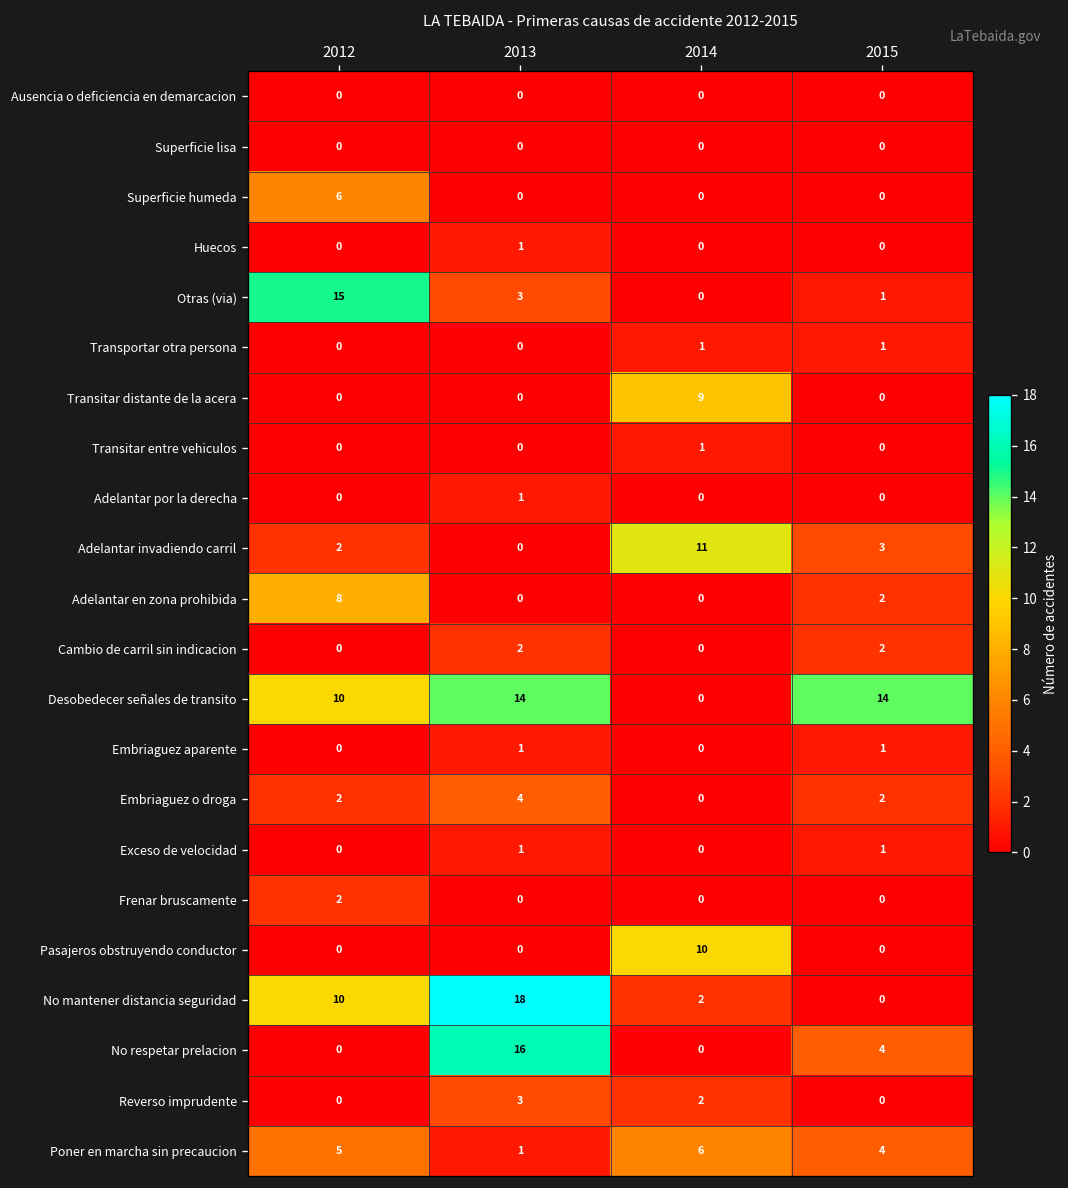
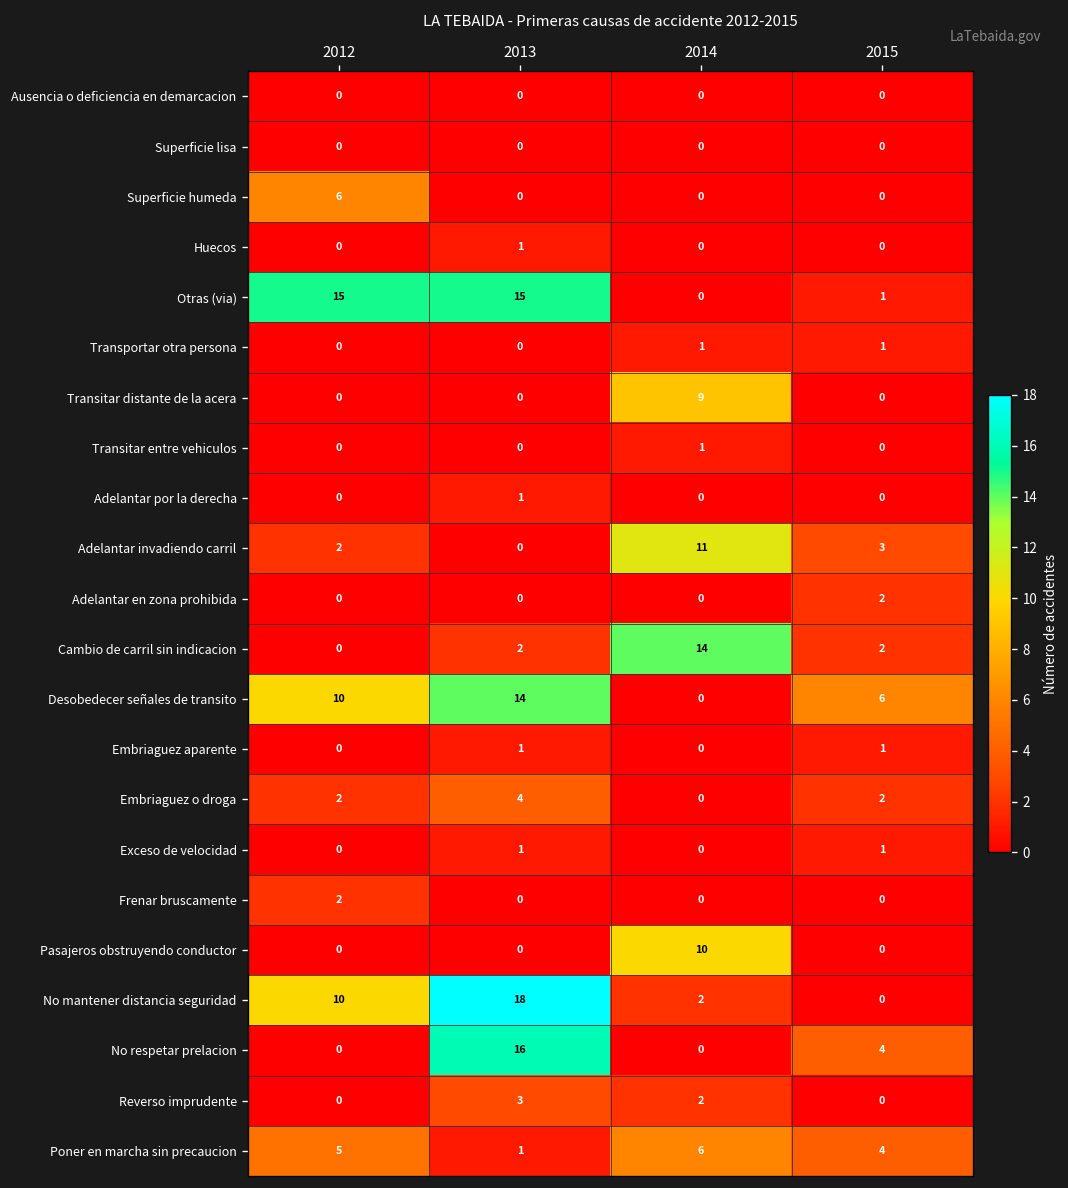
Otras (via), 2013: 3 -> 15
Adelantar en zona prohibida, 2012: 8 -> 0
Cambio de carril sin indicacion, 2014: 0 -> 14
Desobedecer señales de transito, 2015: 14 -> 6
